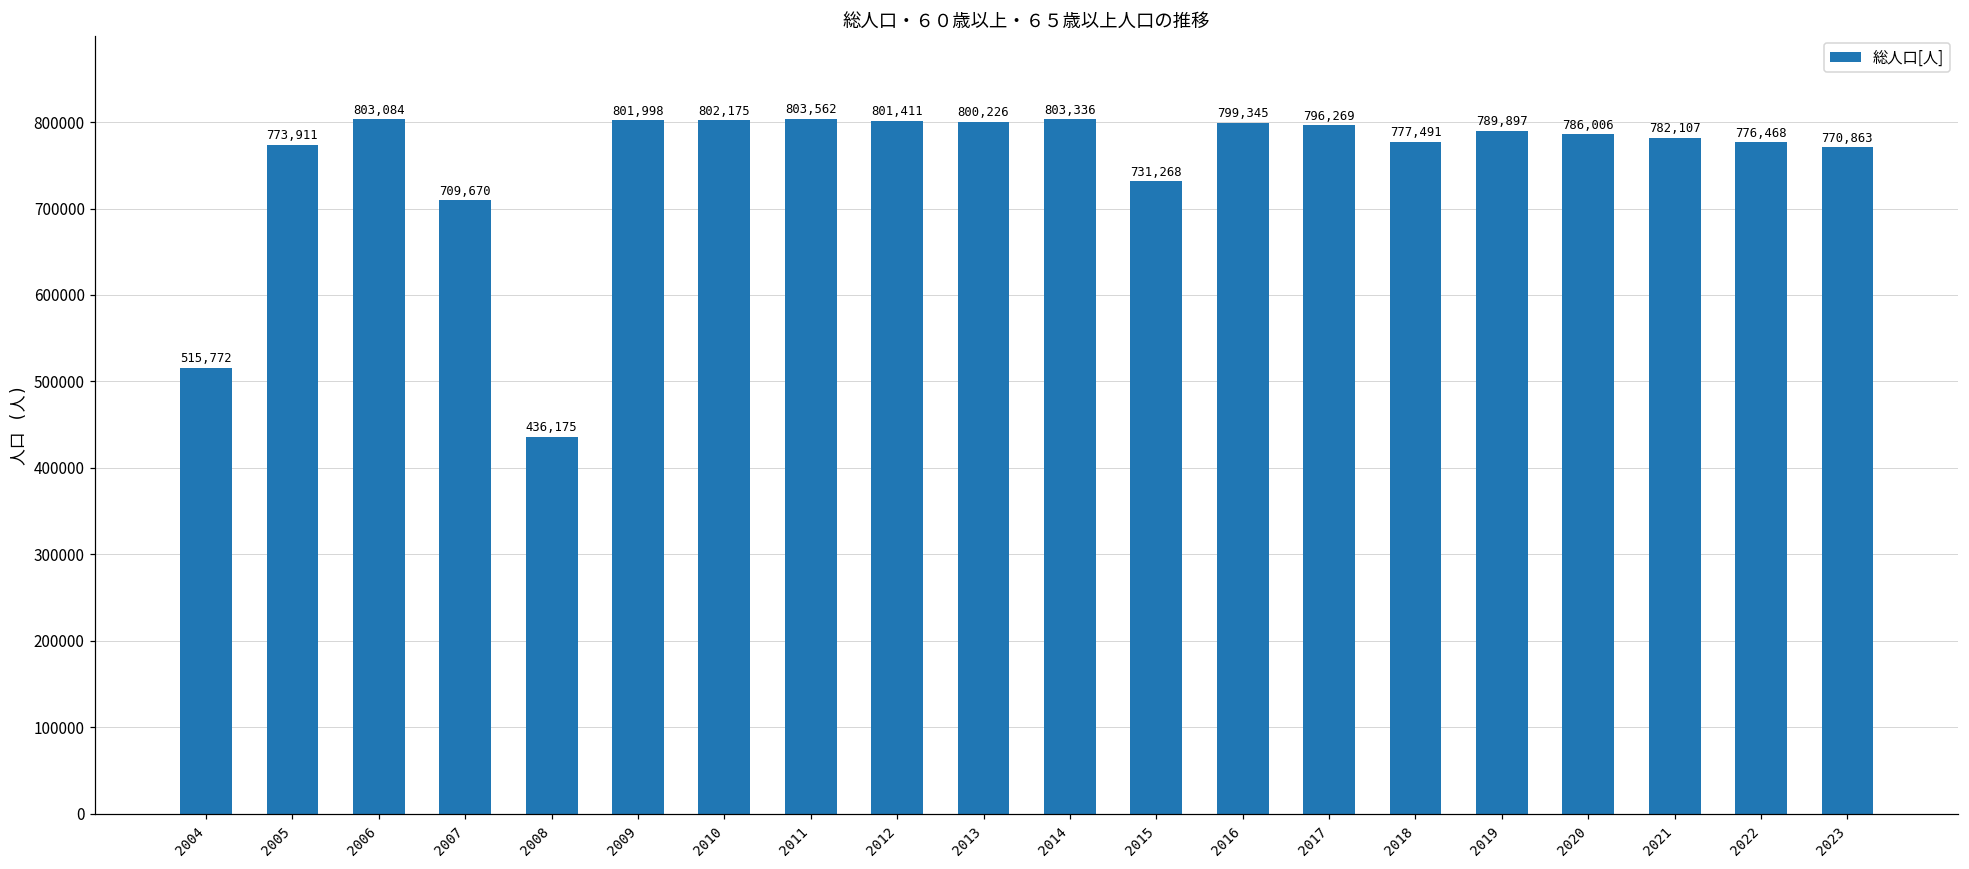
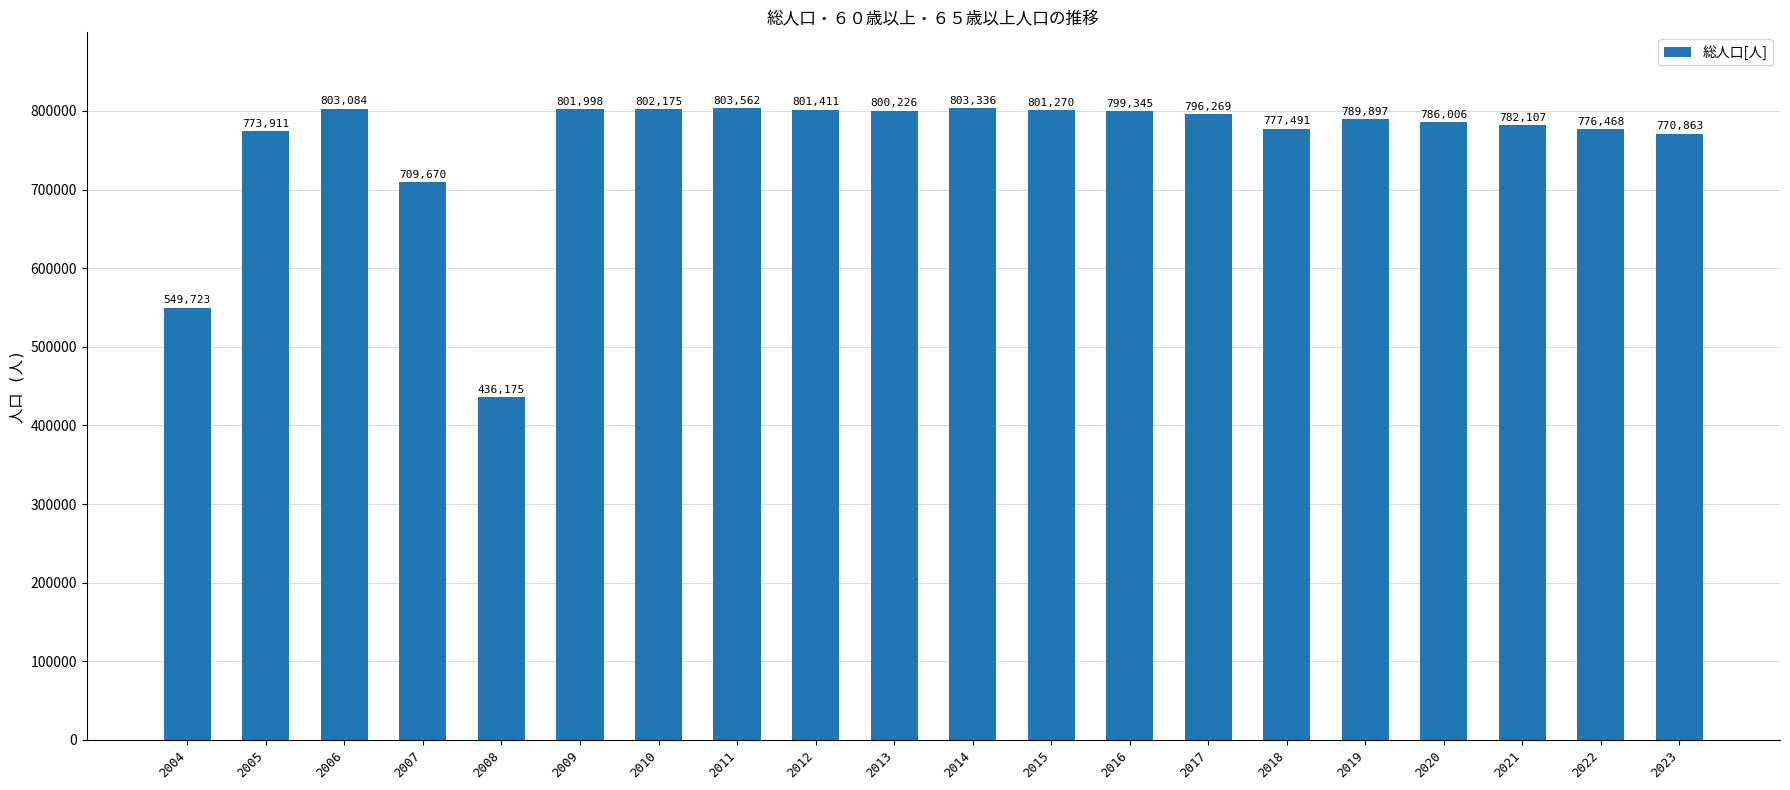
2004: 515,772 -> 549,723
2015: 731,268 -> 801,270
